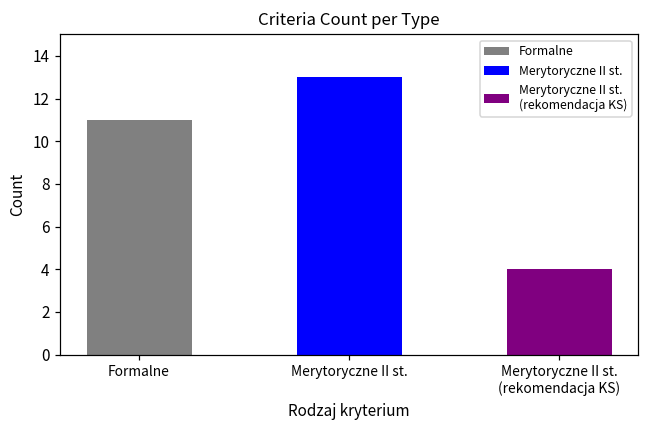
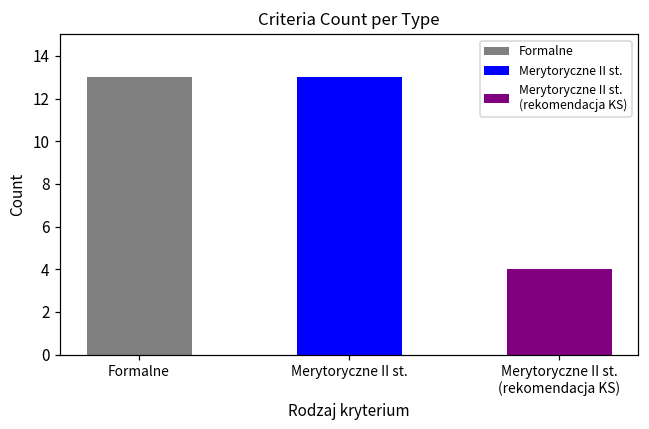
Formalne: 11 -> 13
